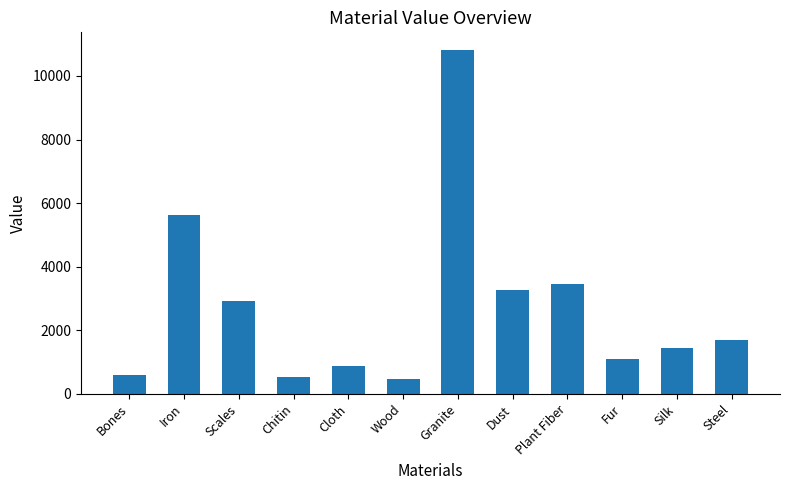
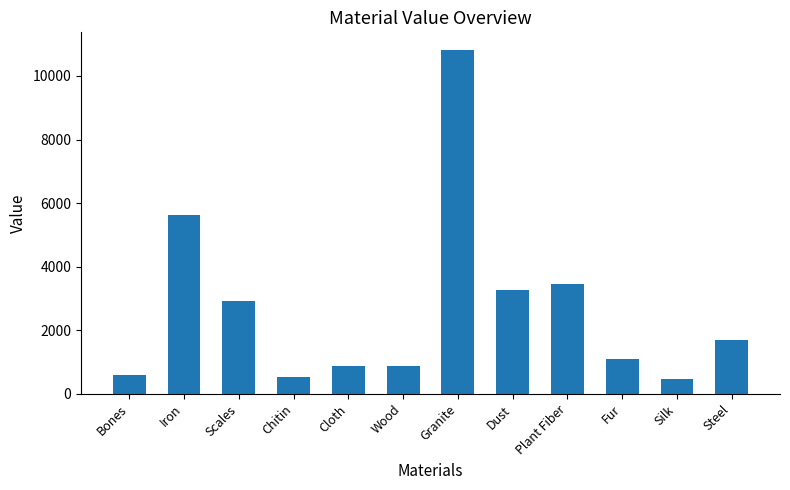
Wood: 500 -> 900
Silk: 1400 -> 500
